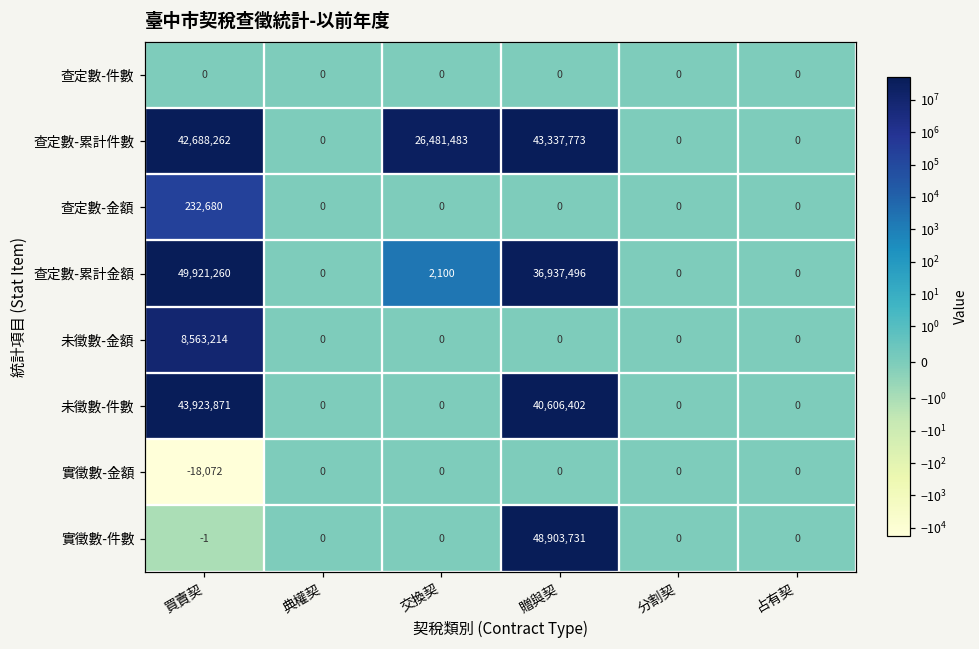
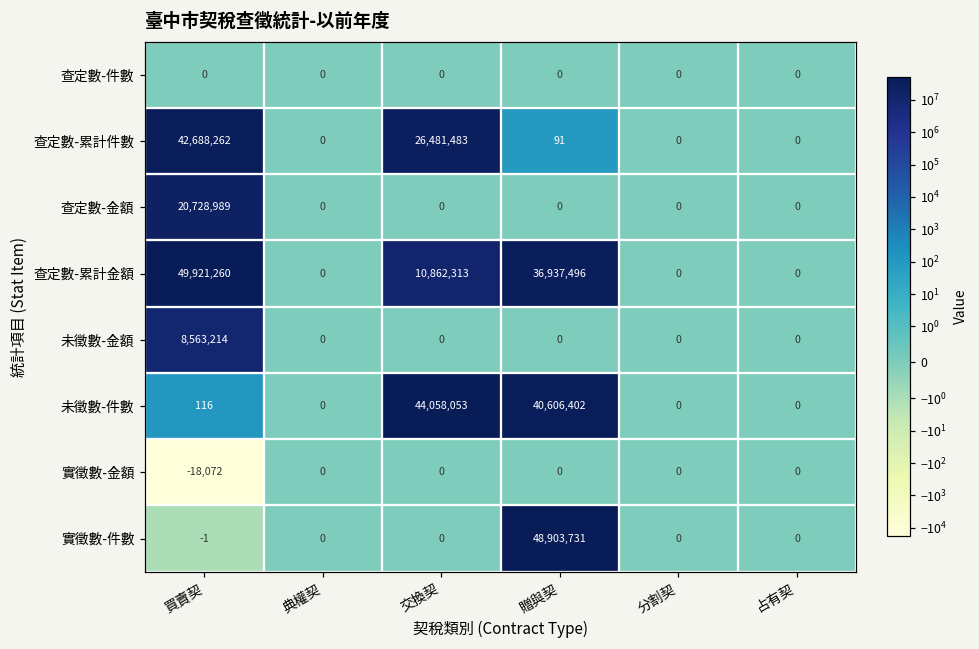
查定數-累計件數, 贈與契: 43,337,773 -> 91
查定數-金額, 買賣契: 232,680 -> 20,728,989
查定數-累計金額, 交換契: 2,100 -> 10,862,313
未徵數-件數, 買賣契: 43,923,871 -> 116
未徵數-件數, 交換契: 0 -> 44,058,053
